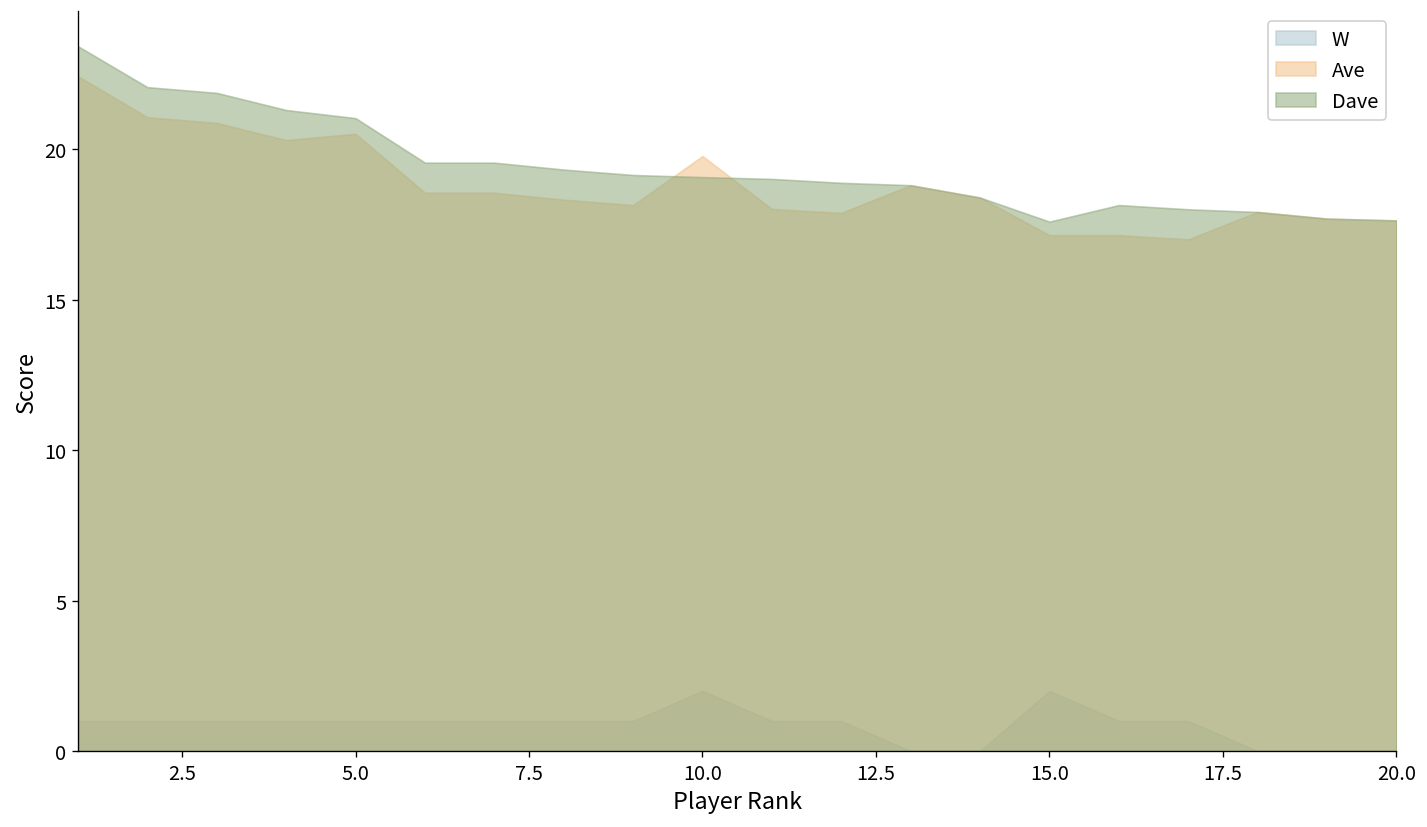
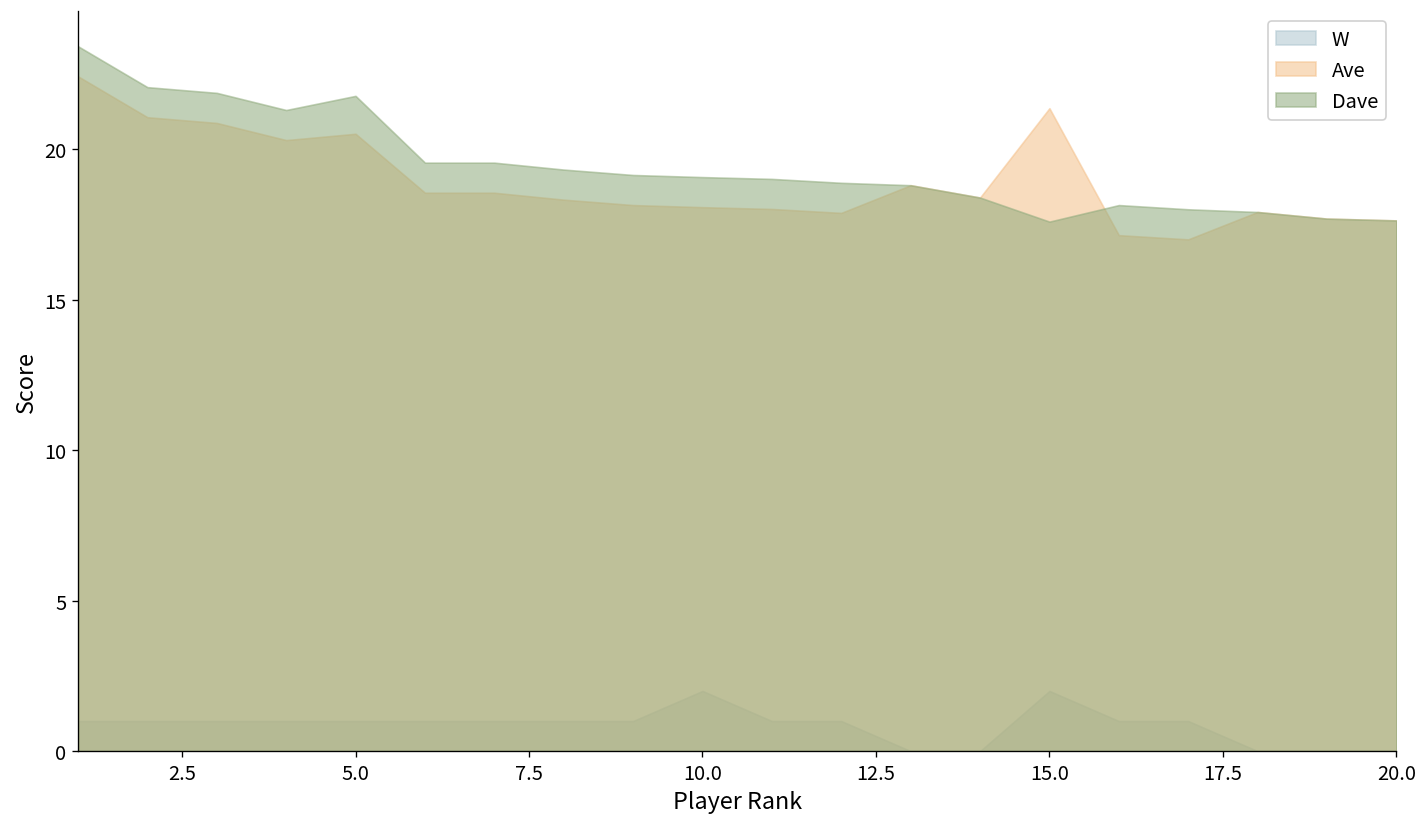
Dave, 5.0: 21.0 -> 21.8
Ave, 10.0: 19.8 -> 18.1
Ave, 15.0: 17.2 -> 21.4
